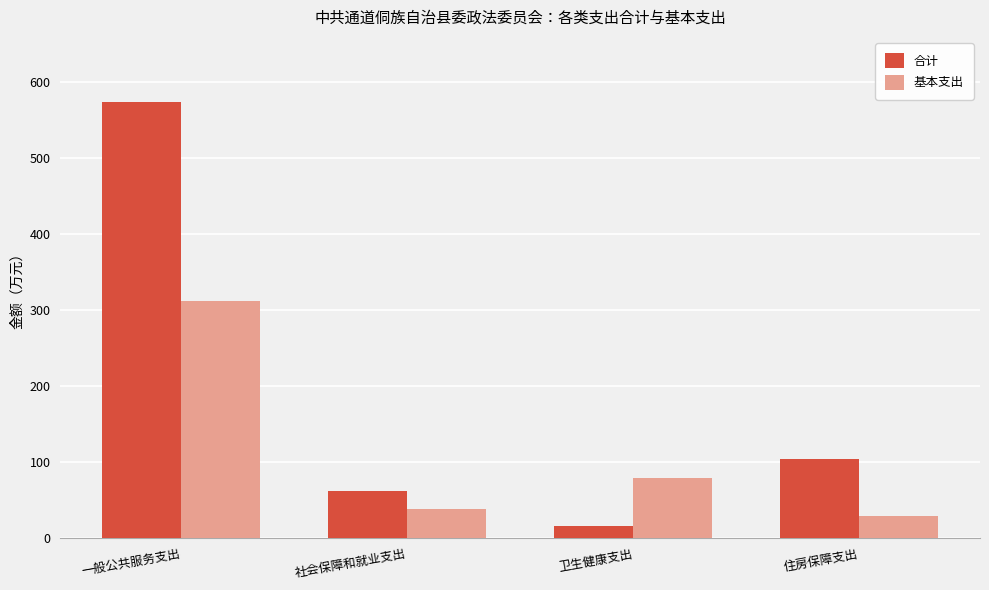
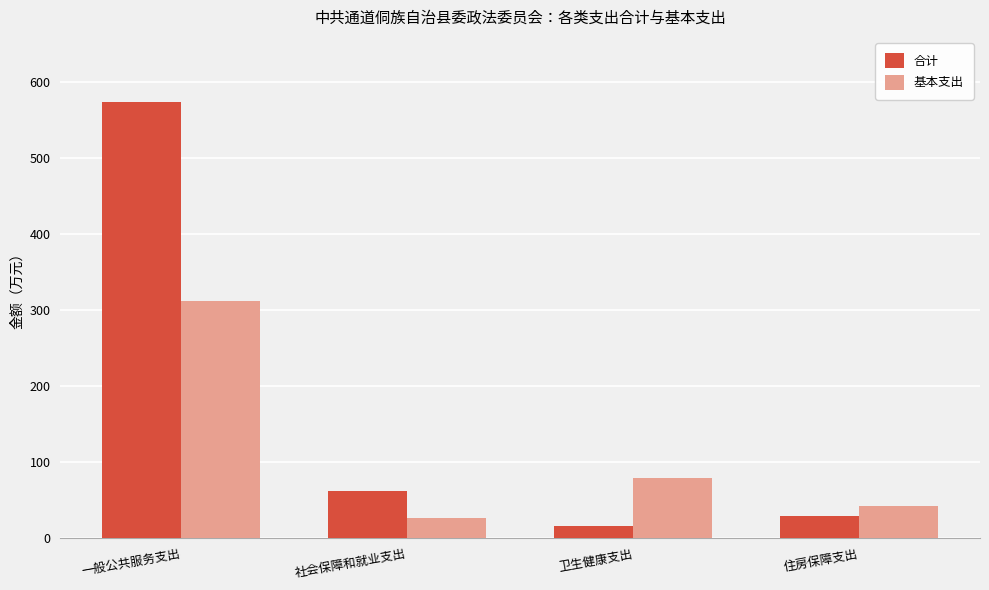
基本支出, 社会保障和就业支出: 40 -> 30
合计, 住房保障支出: 100 -> 30
基本支出, 住房保障支出: 30 -> 40
